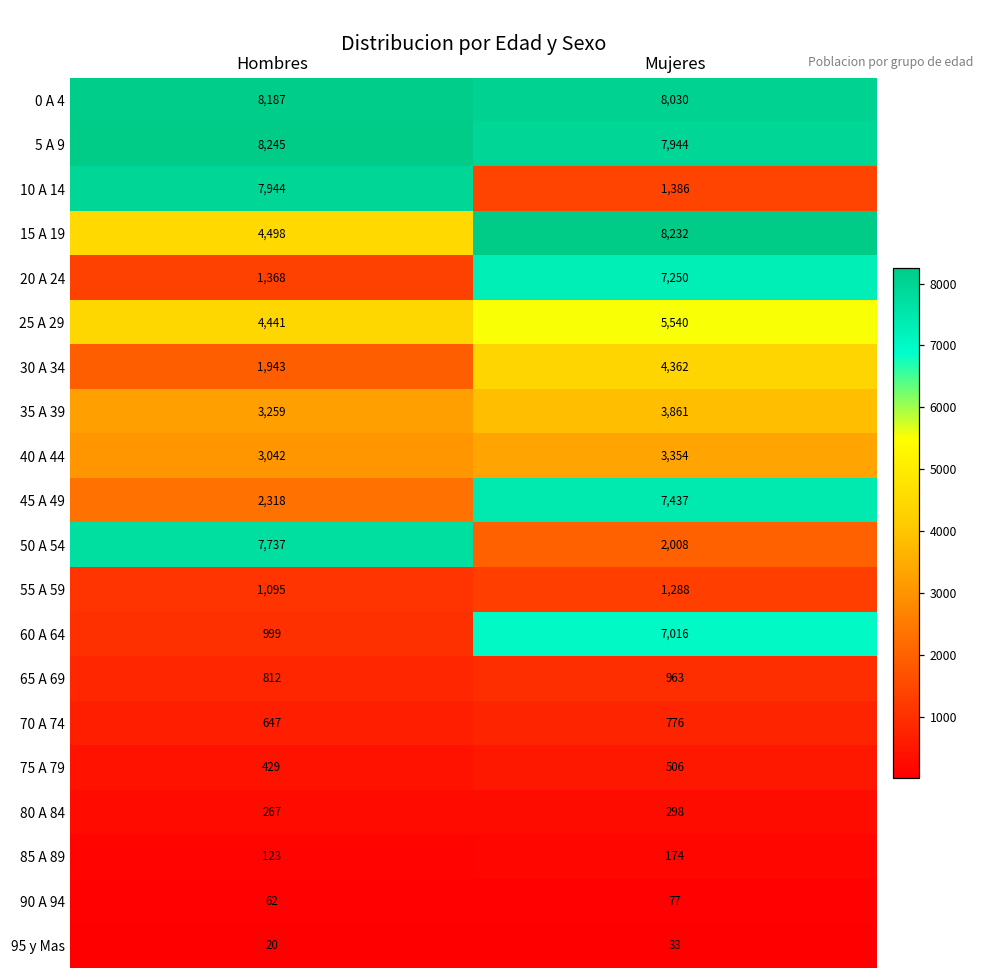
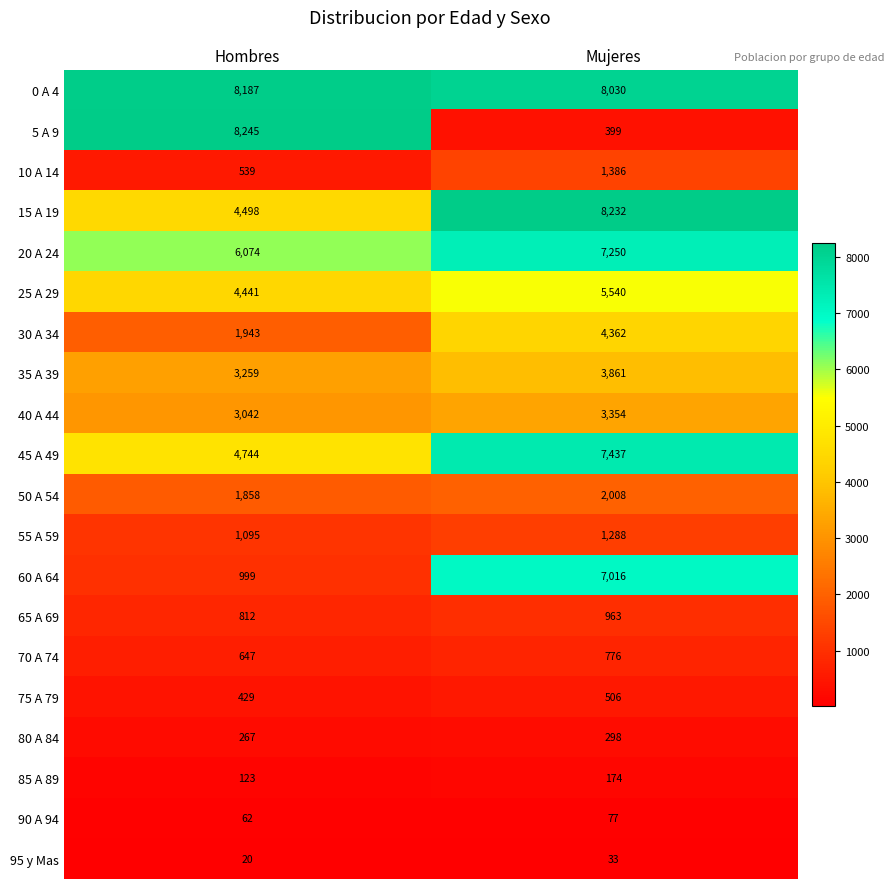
5 A 9, Mujeres: 7,944 -> 399
10 A 14, Hombres: 7,944 -> 539
20 A 24, Hombres: 1,368 -> 6,074
45 A 49, Hombres: 2,318 -> 4,744
50 A 54, Hombres: 7,737 -> 1,858
